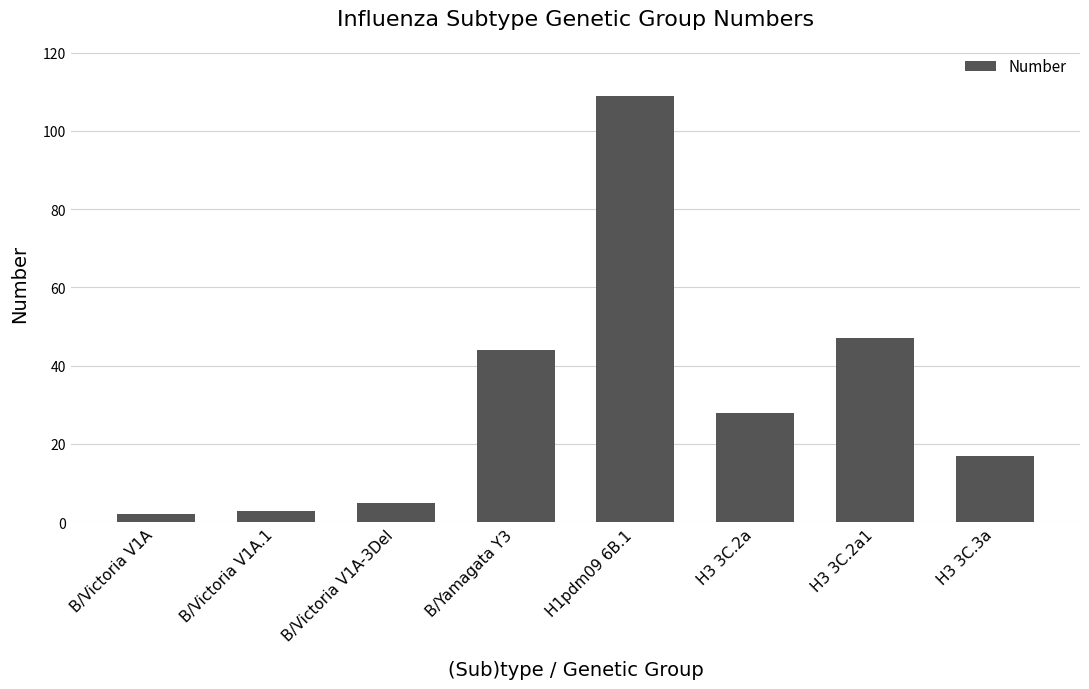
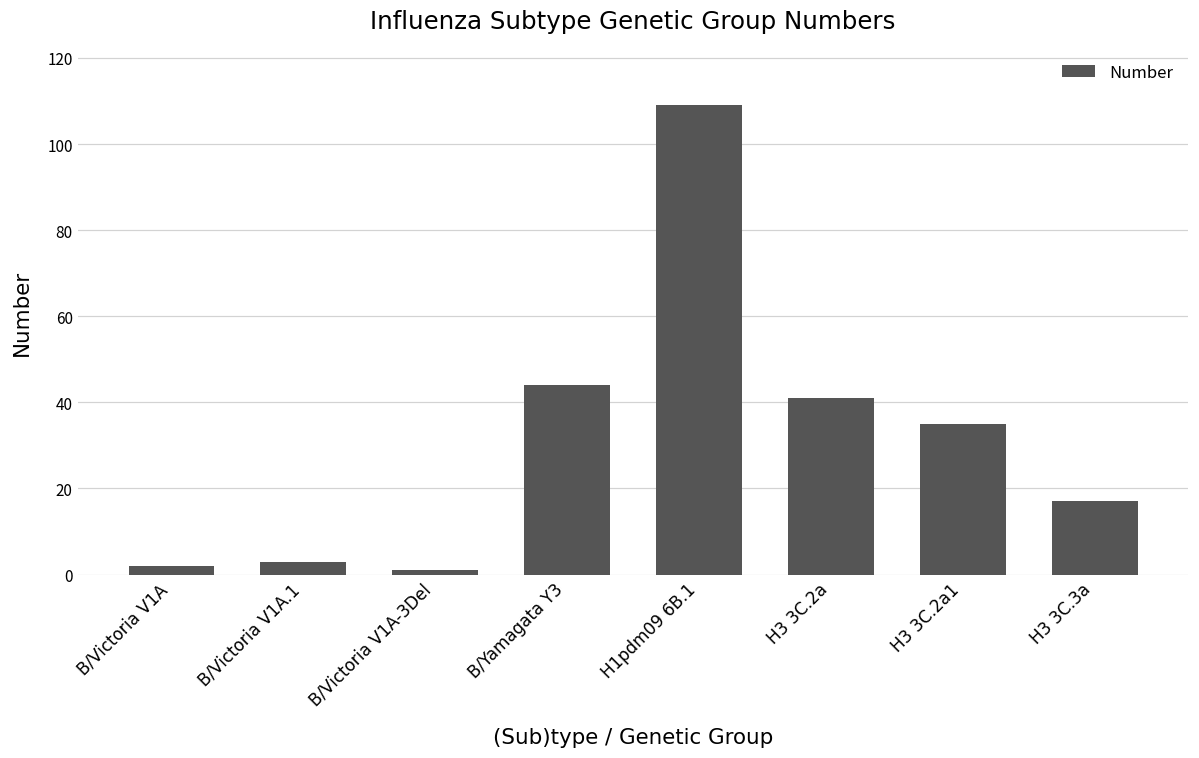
B/Victoria V1A-3Del: 5 -> 1
H3 3C.2a: 28 -> 41
H3 3C.2a1: 47 -> 35
